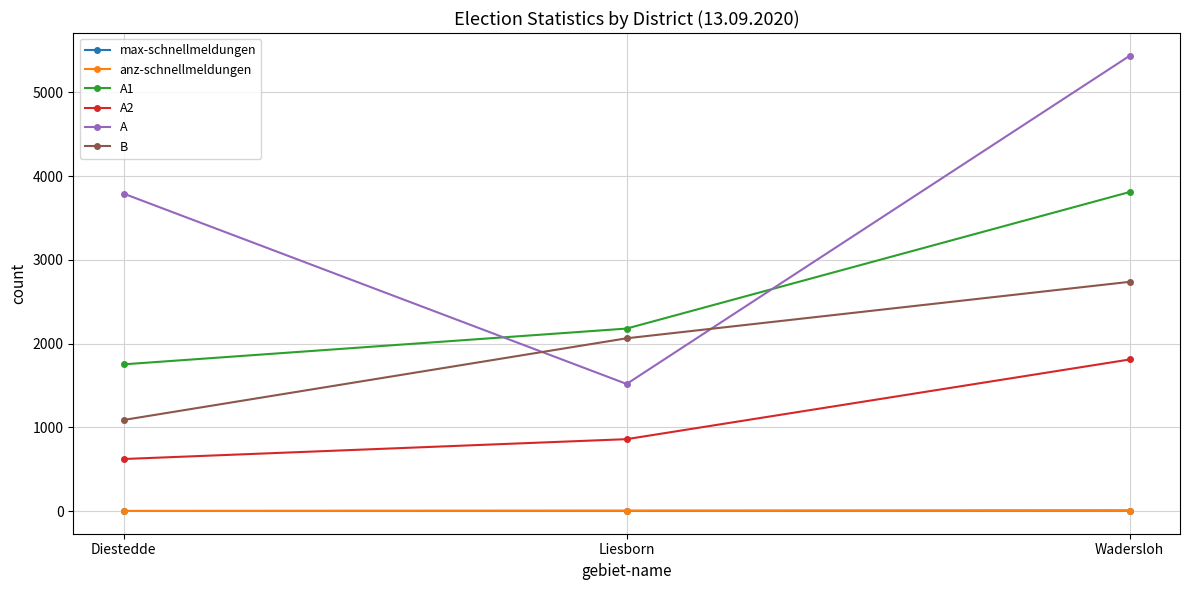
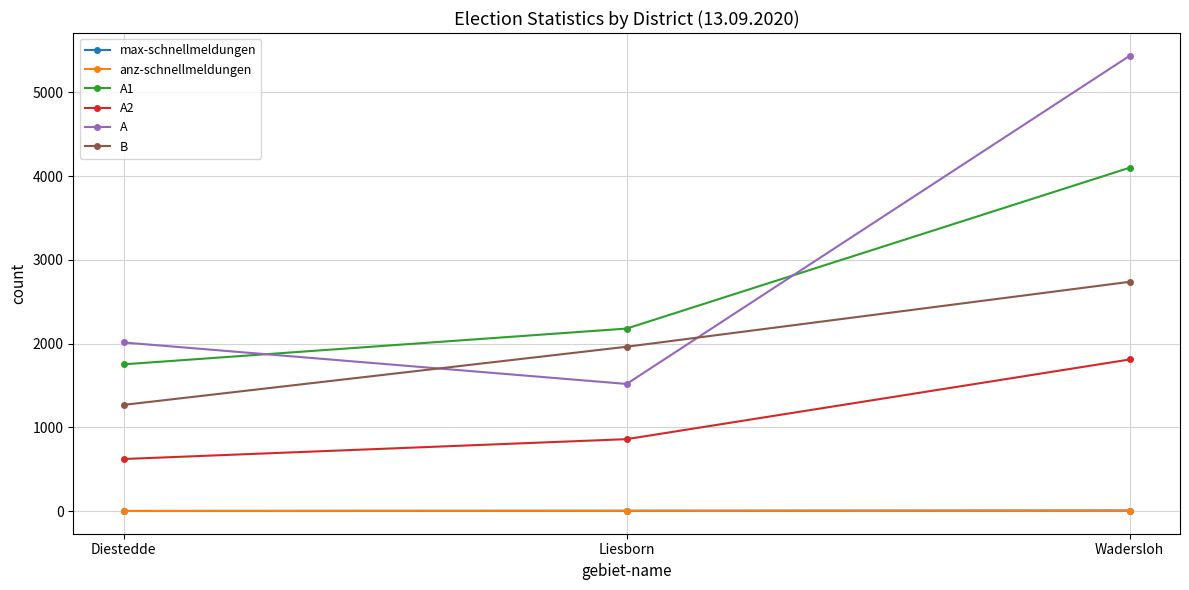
A, Diestedde: 3800 -> 2000
B, Diestedde: 1100 -> 1300
B, Liesborn: 2100 -> 2000
A1, Wadersloh: 3800 -> 4100
